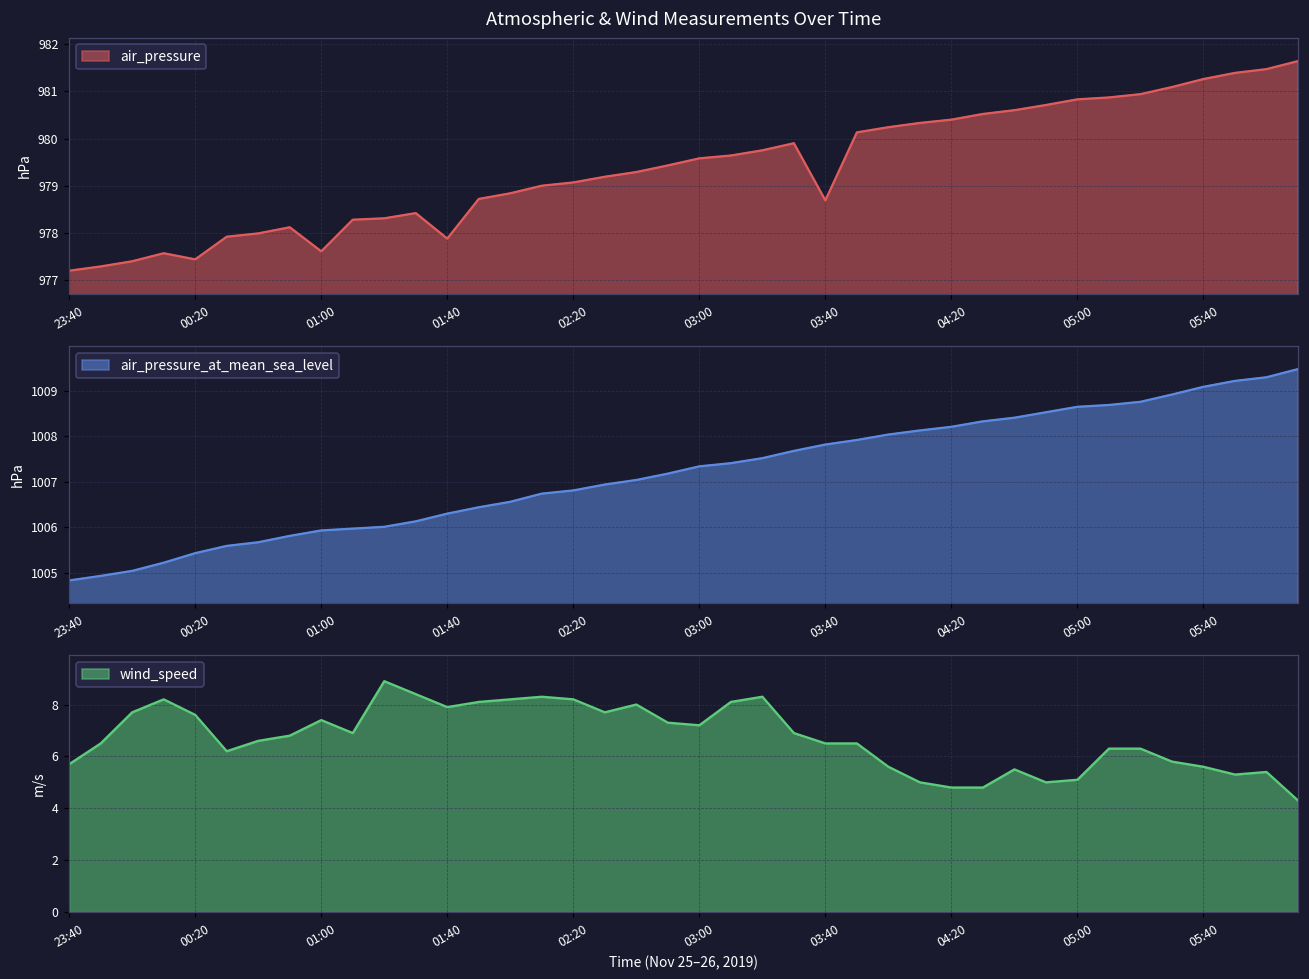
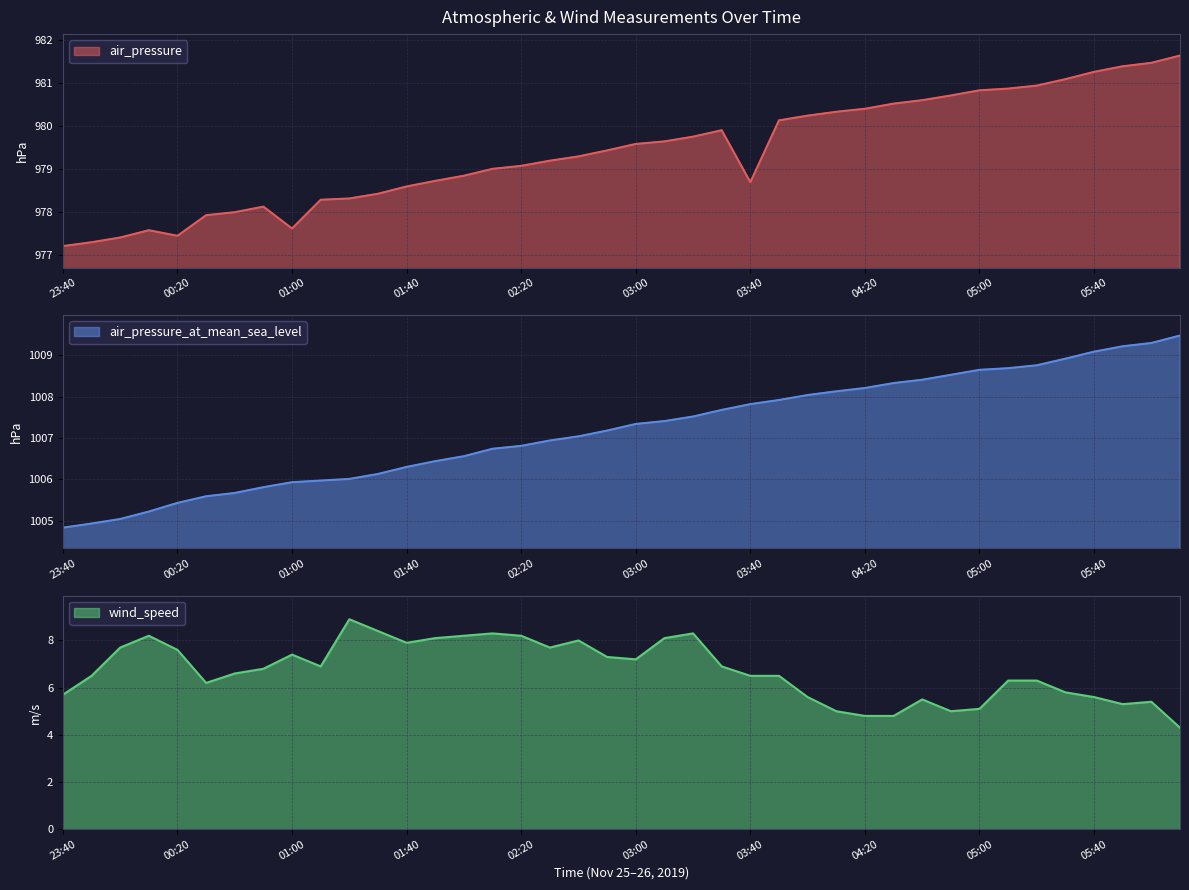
Atmospheric & Wind Measurements Over Time, 01:40: 977.9 -> 978.6
